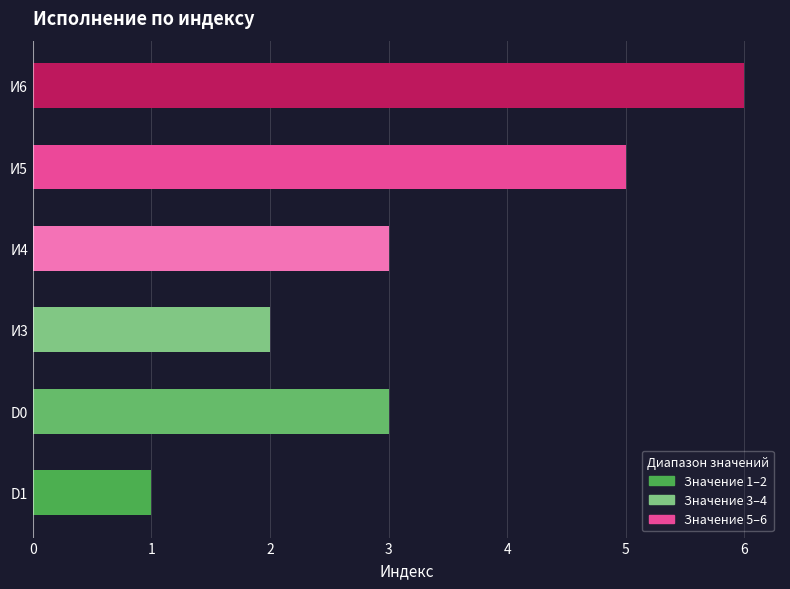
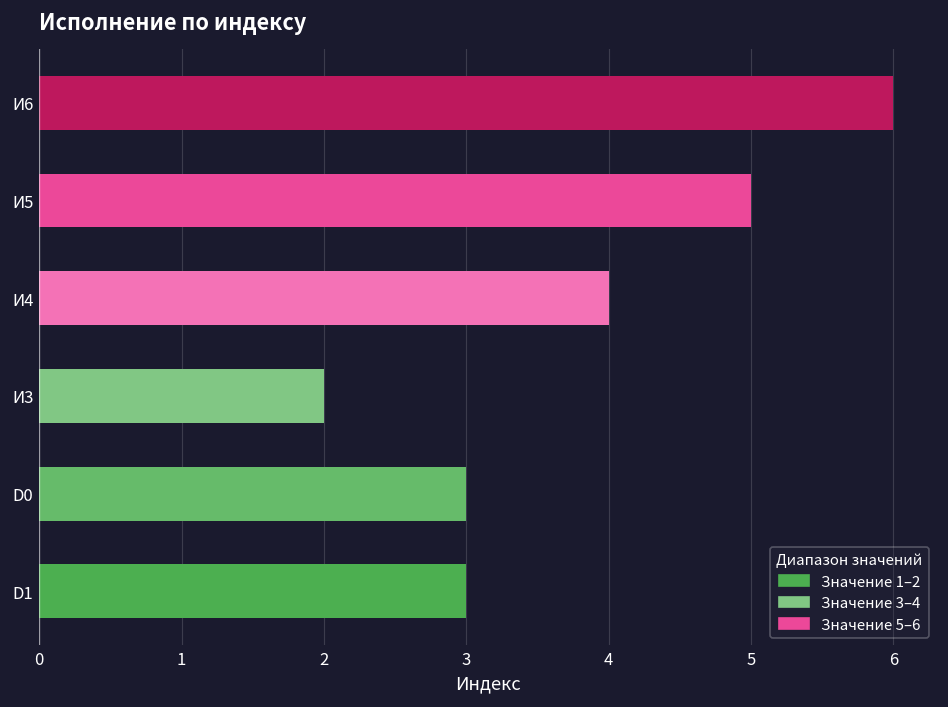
И4: 3 -> 4
D1: 1 -> 3
